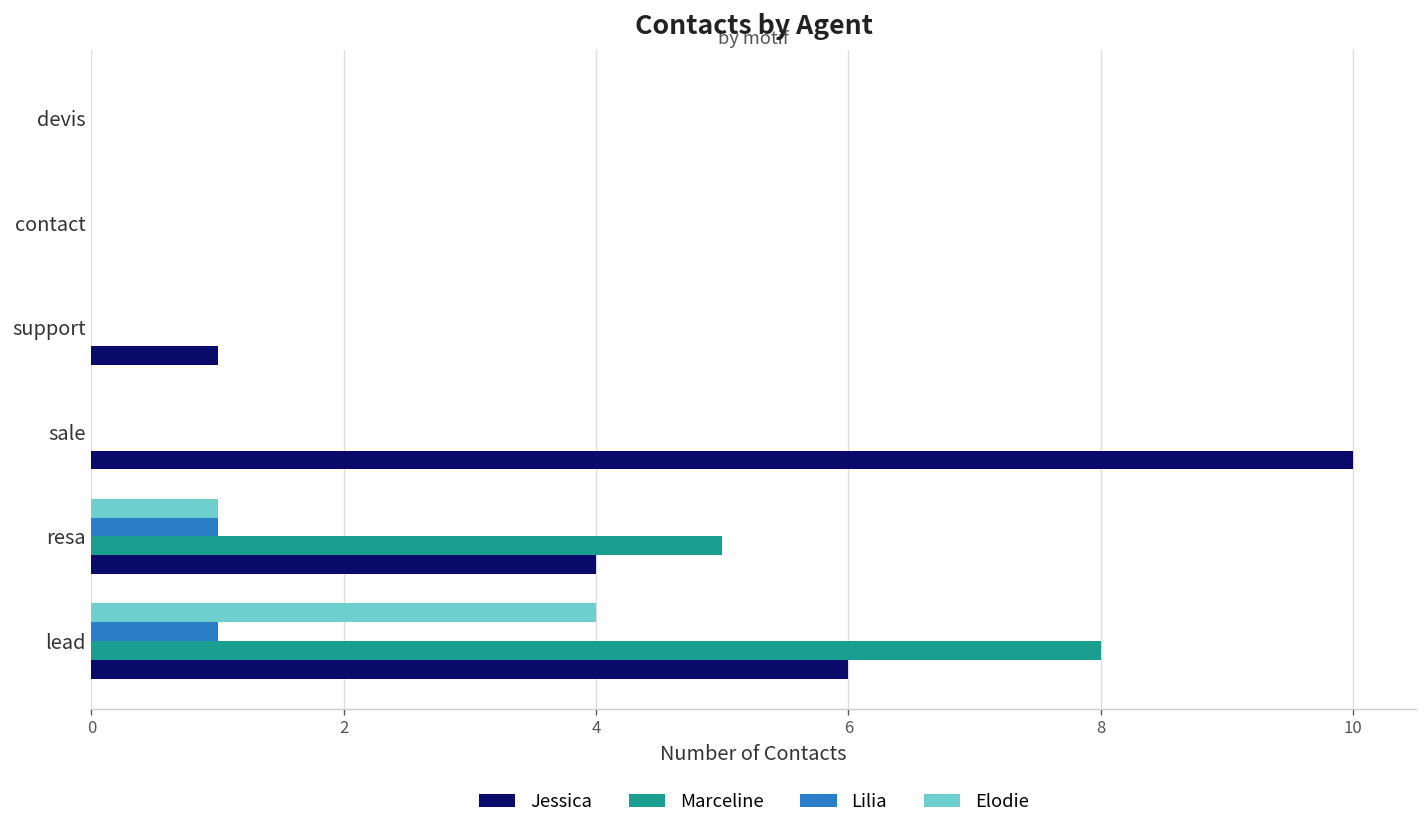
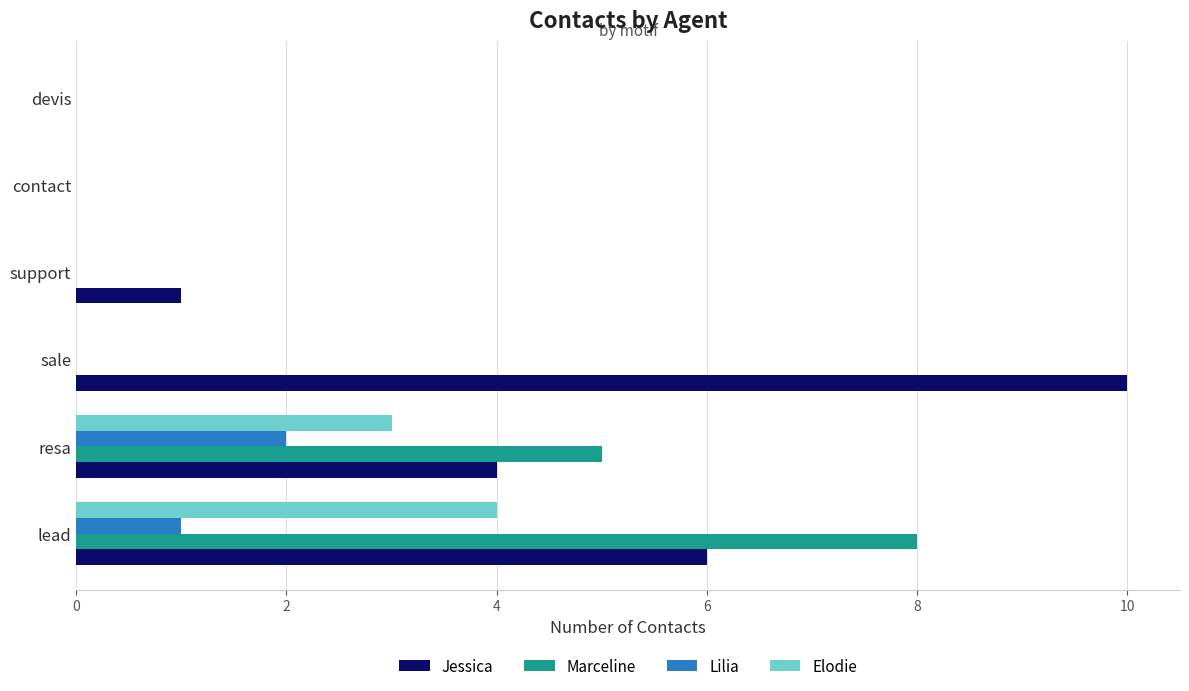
Elodie, resa: 1 -> 3
Lilia, resa: 1 -> 2
